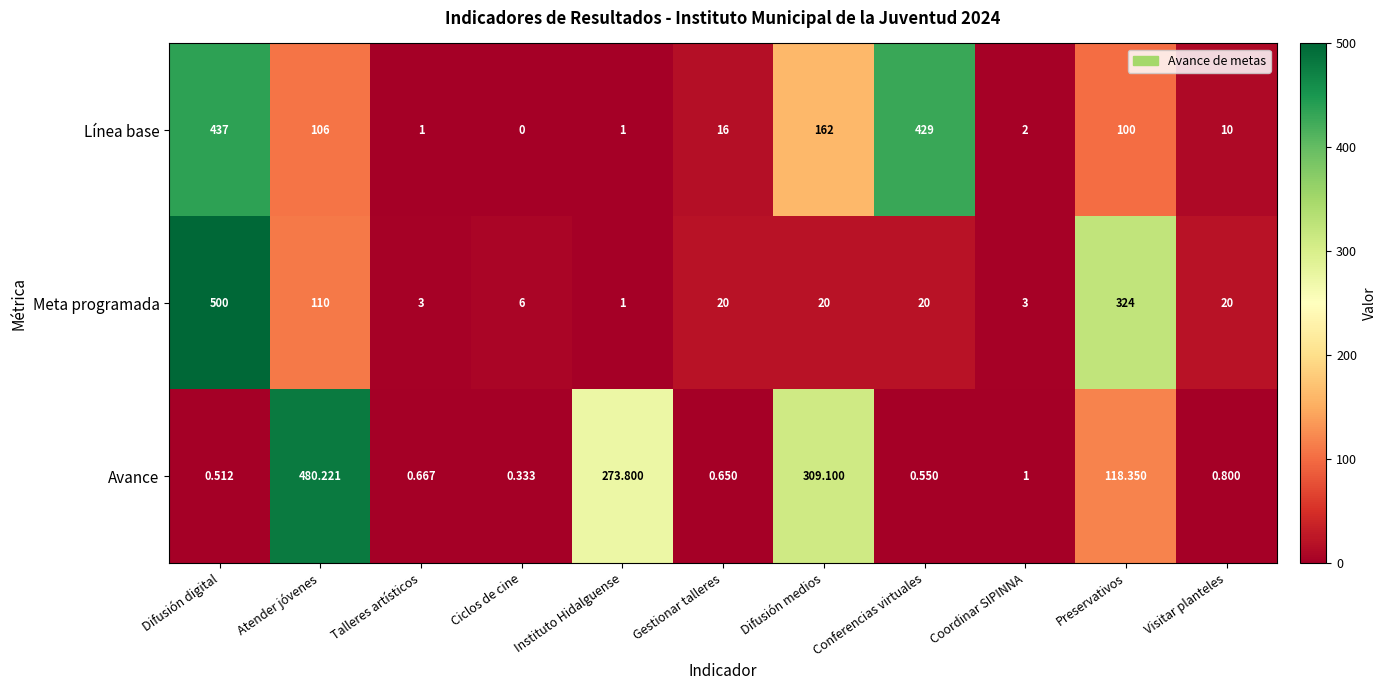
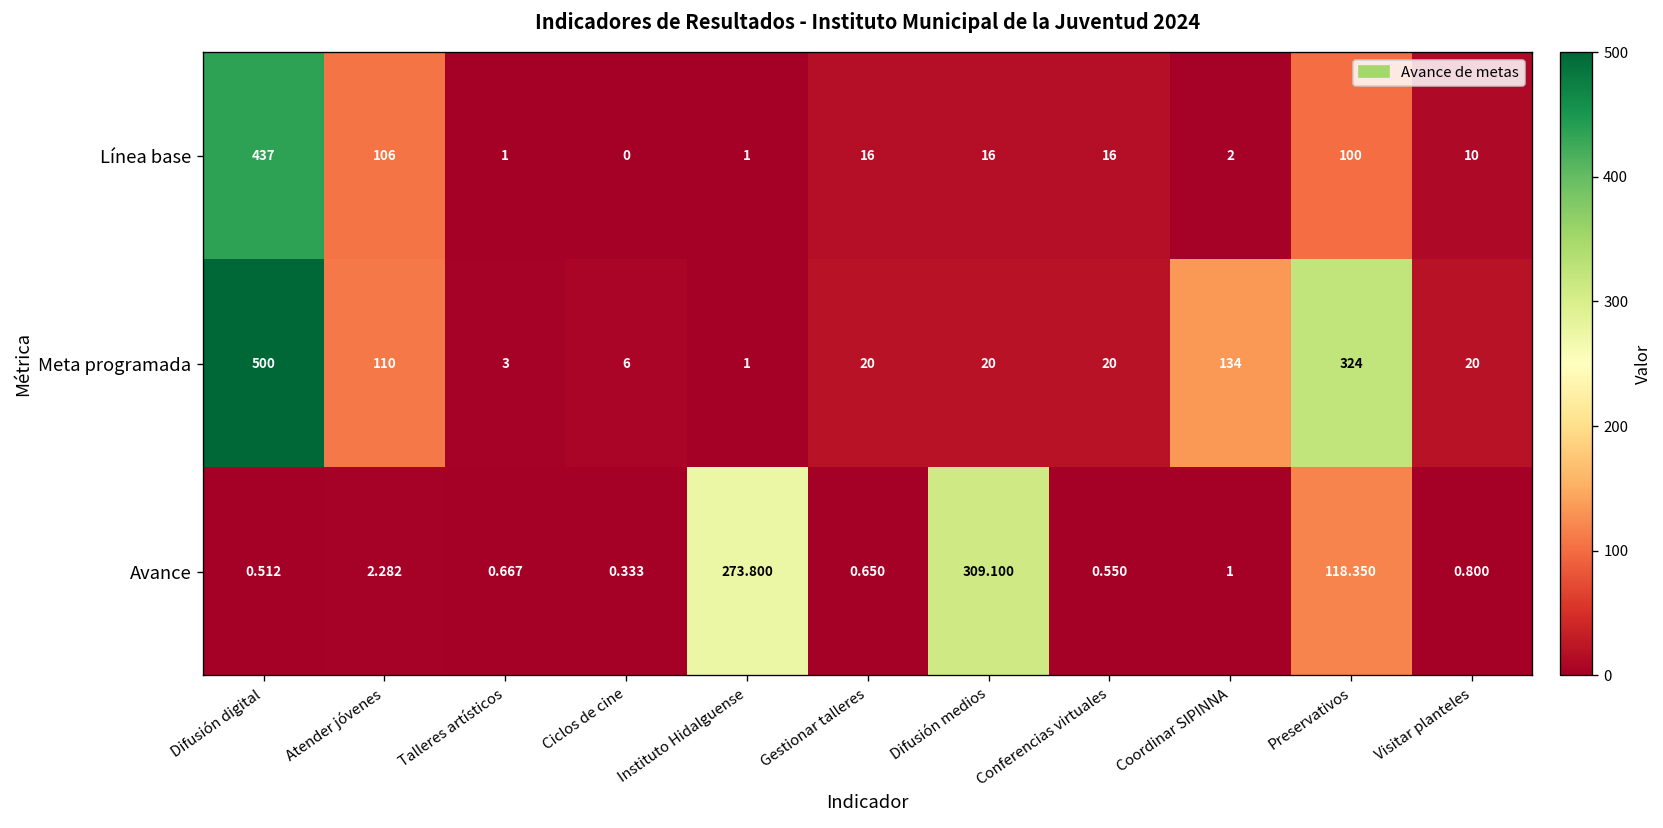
Línea base, Difusión medios: 162 -> 16
Línea base, Conferencias virtuales: 429 -> 16
Meta programada, Coordinar SIPINNA: 3 -> 134
Avance, Atender jóvenes: 480.221 -> 2.282
